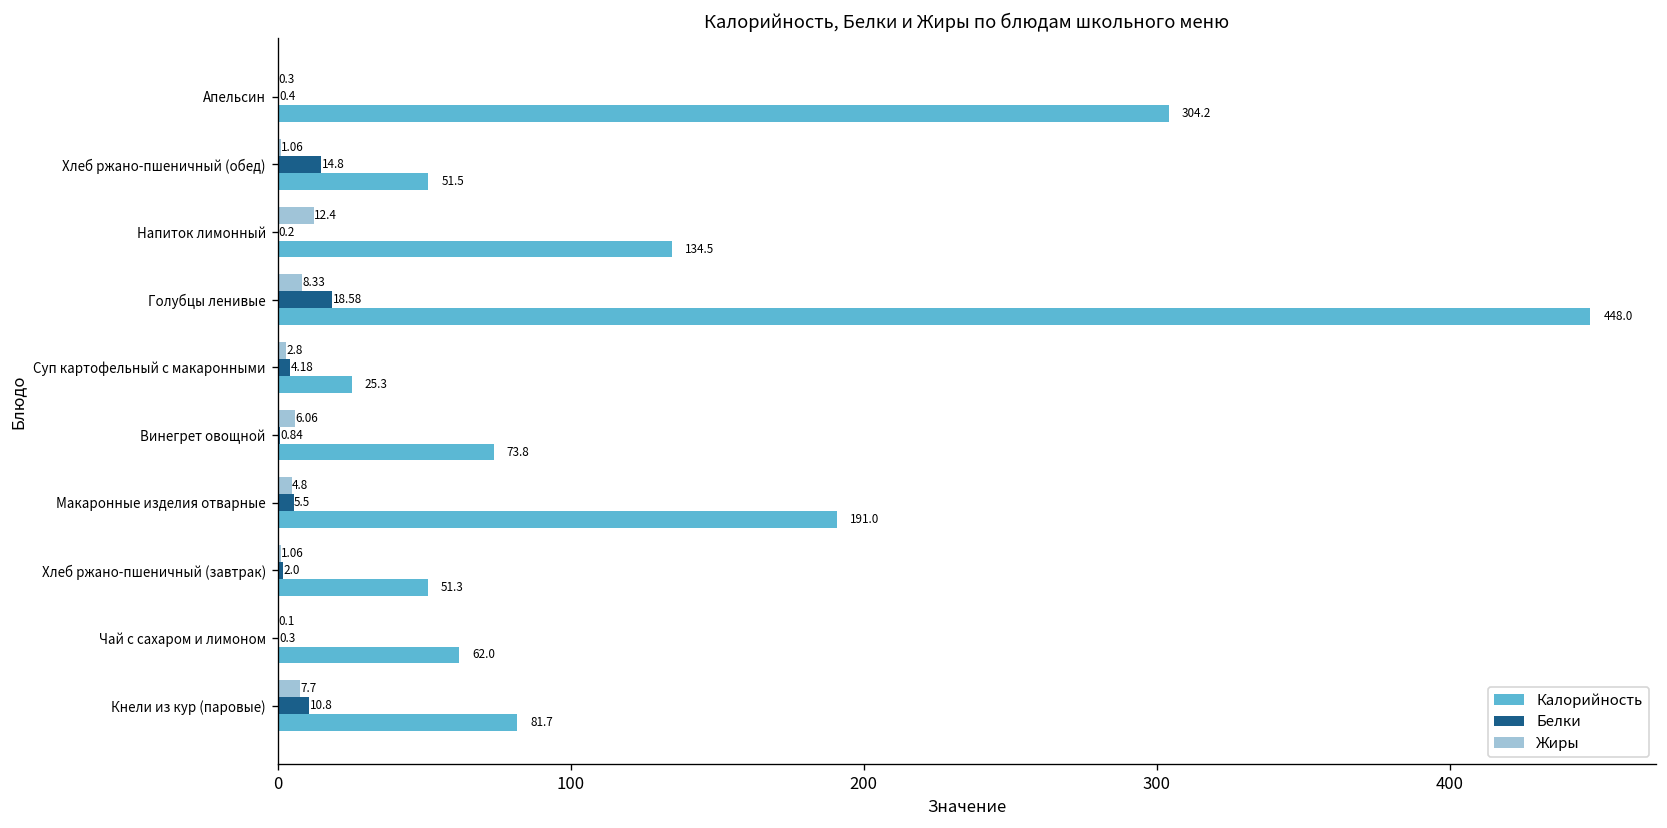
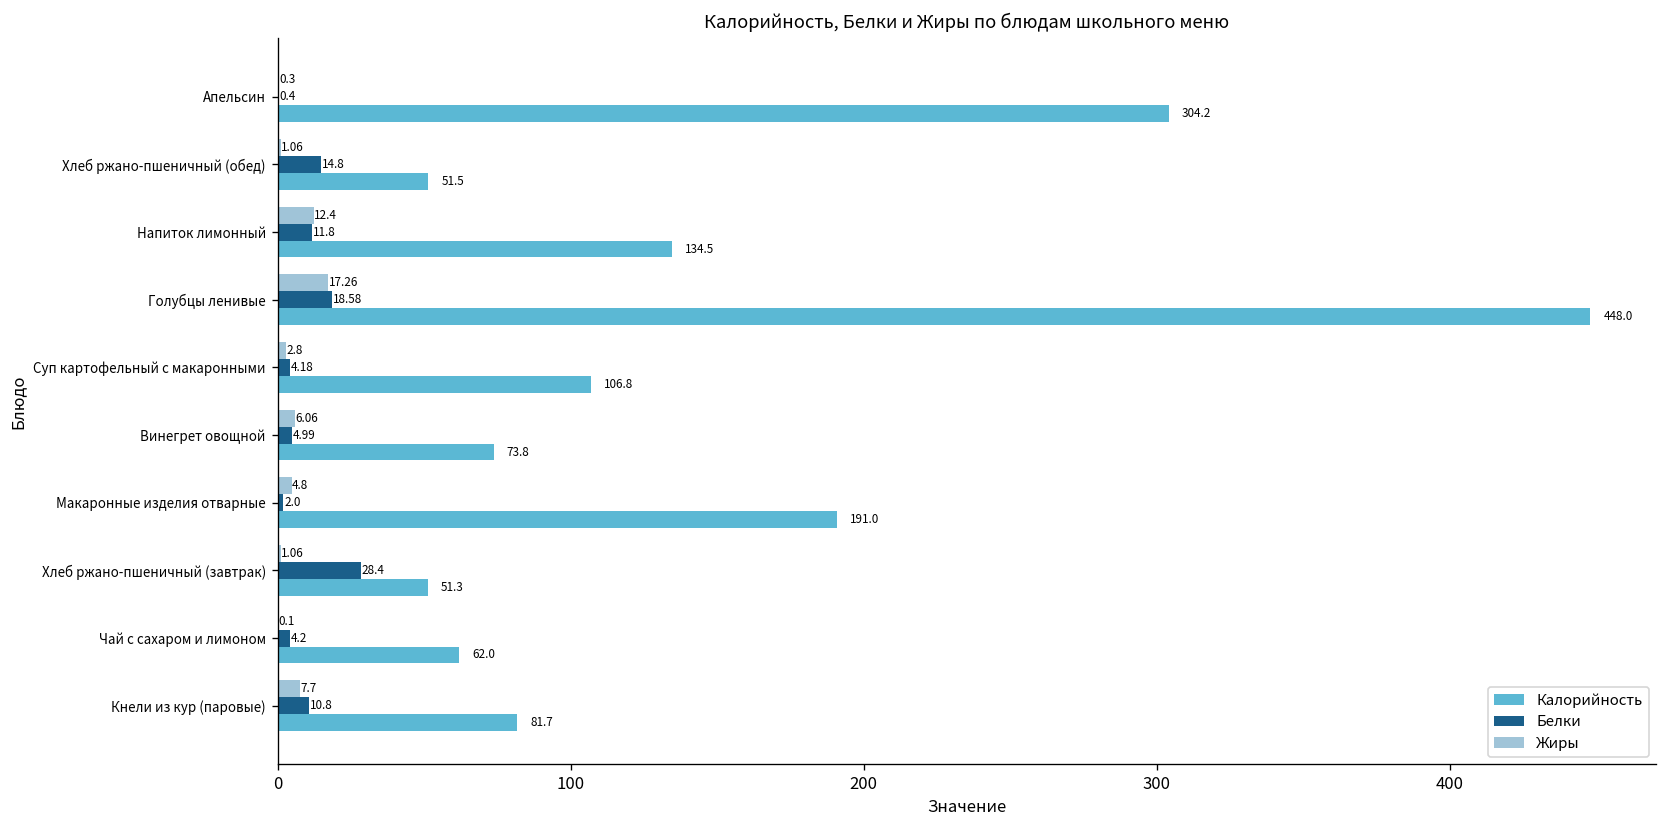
Белки, Напиток лимонный: 0.2 -> 11.8
Жиры, Голубцы ленивые: 8.33 -> 17.26
Калорийность, Суп картофельный с макаронными: 25.3 -> 106.8
Белки, Винегрет овощной: 0.84 -> 4.99
Белки, Макаронные изделия отварные: 5.5 -> 2.0
Белки, Хлеб ржано-пшеничный (завтрак): 2.0 -> 28.4
Белки, Чай с сахаром и лимоном: 0.3 -> 4.2
